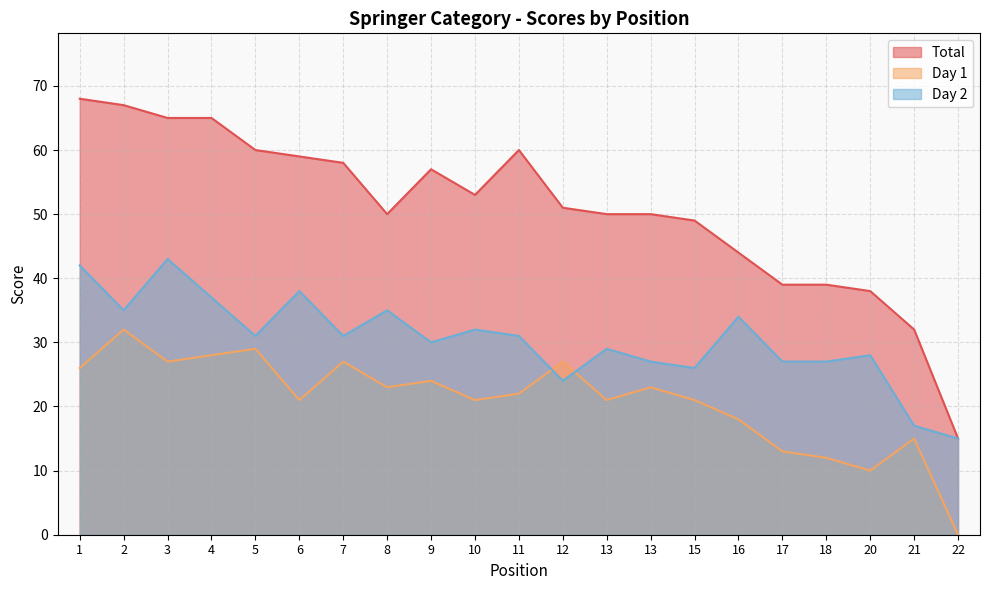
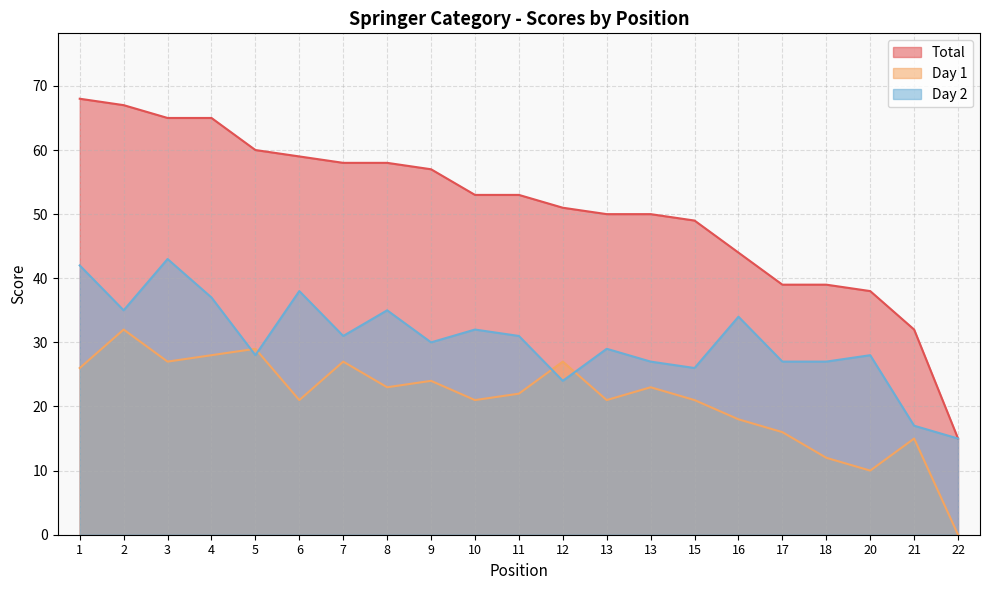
Day 2, 5: 31 -> 28
Total, 8: 50 -> 58
Total, 11: 60 -> 53
Day 1, 17: 13 -> 16
